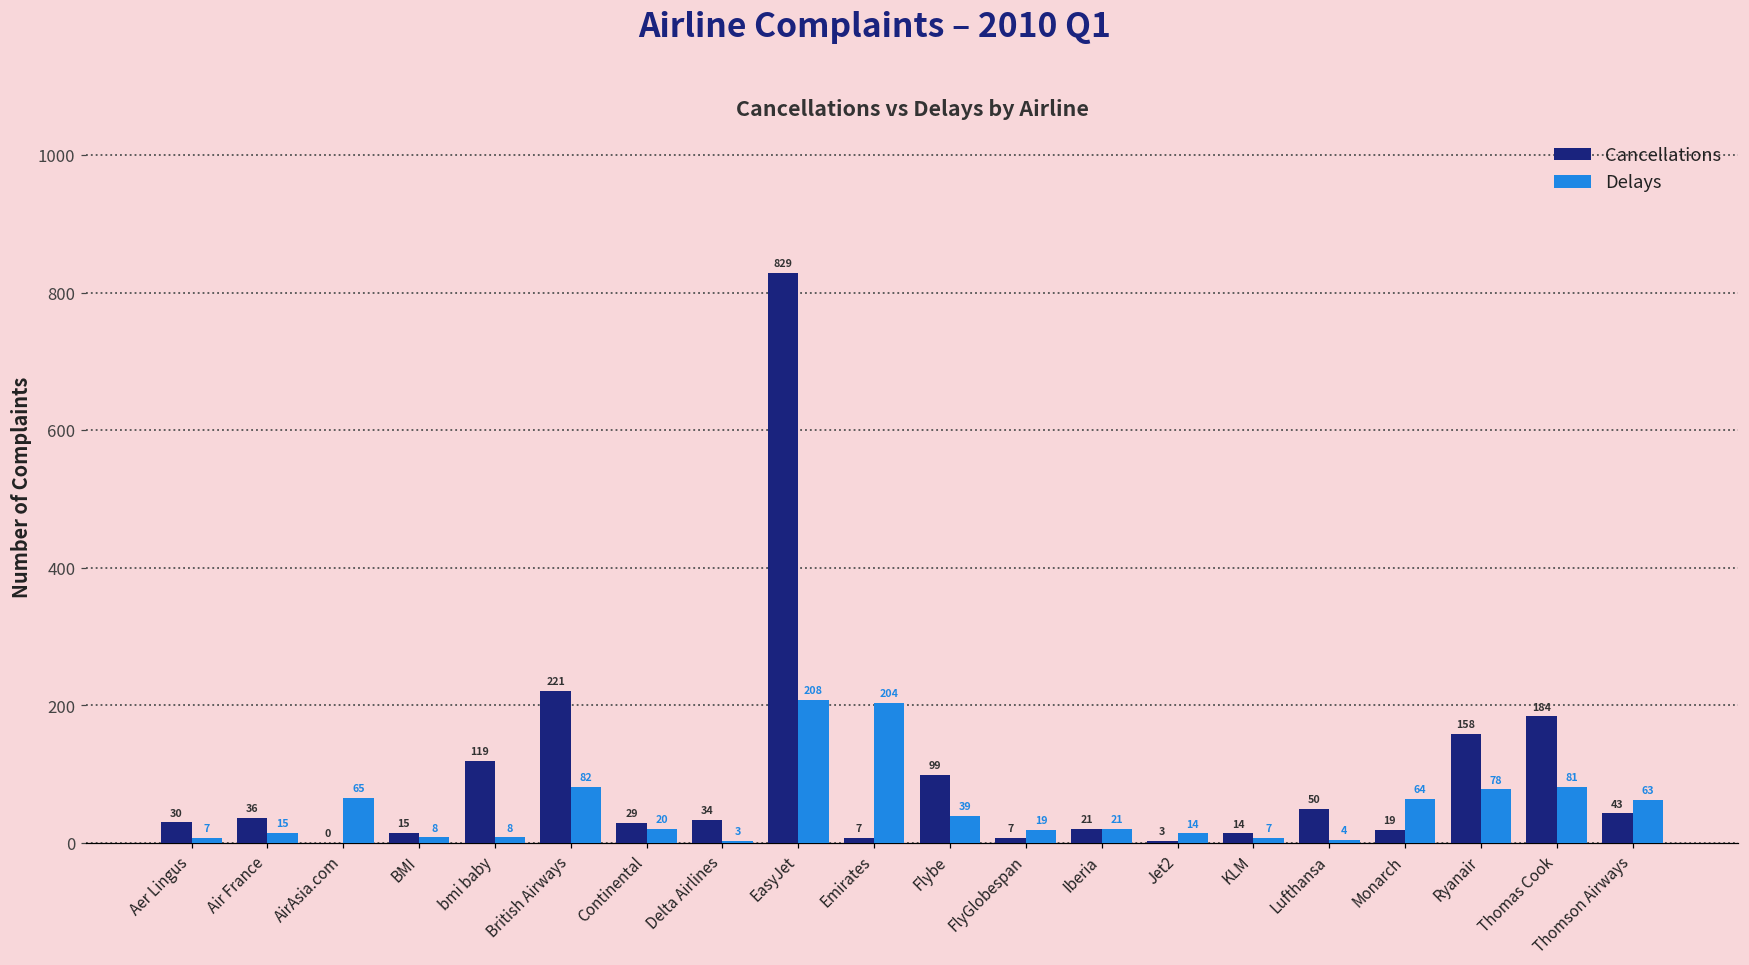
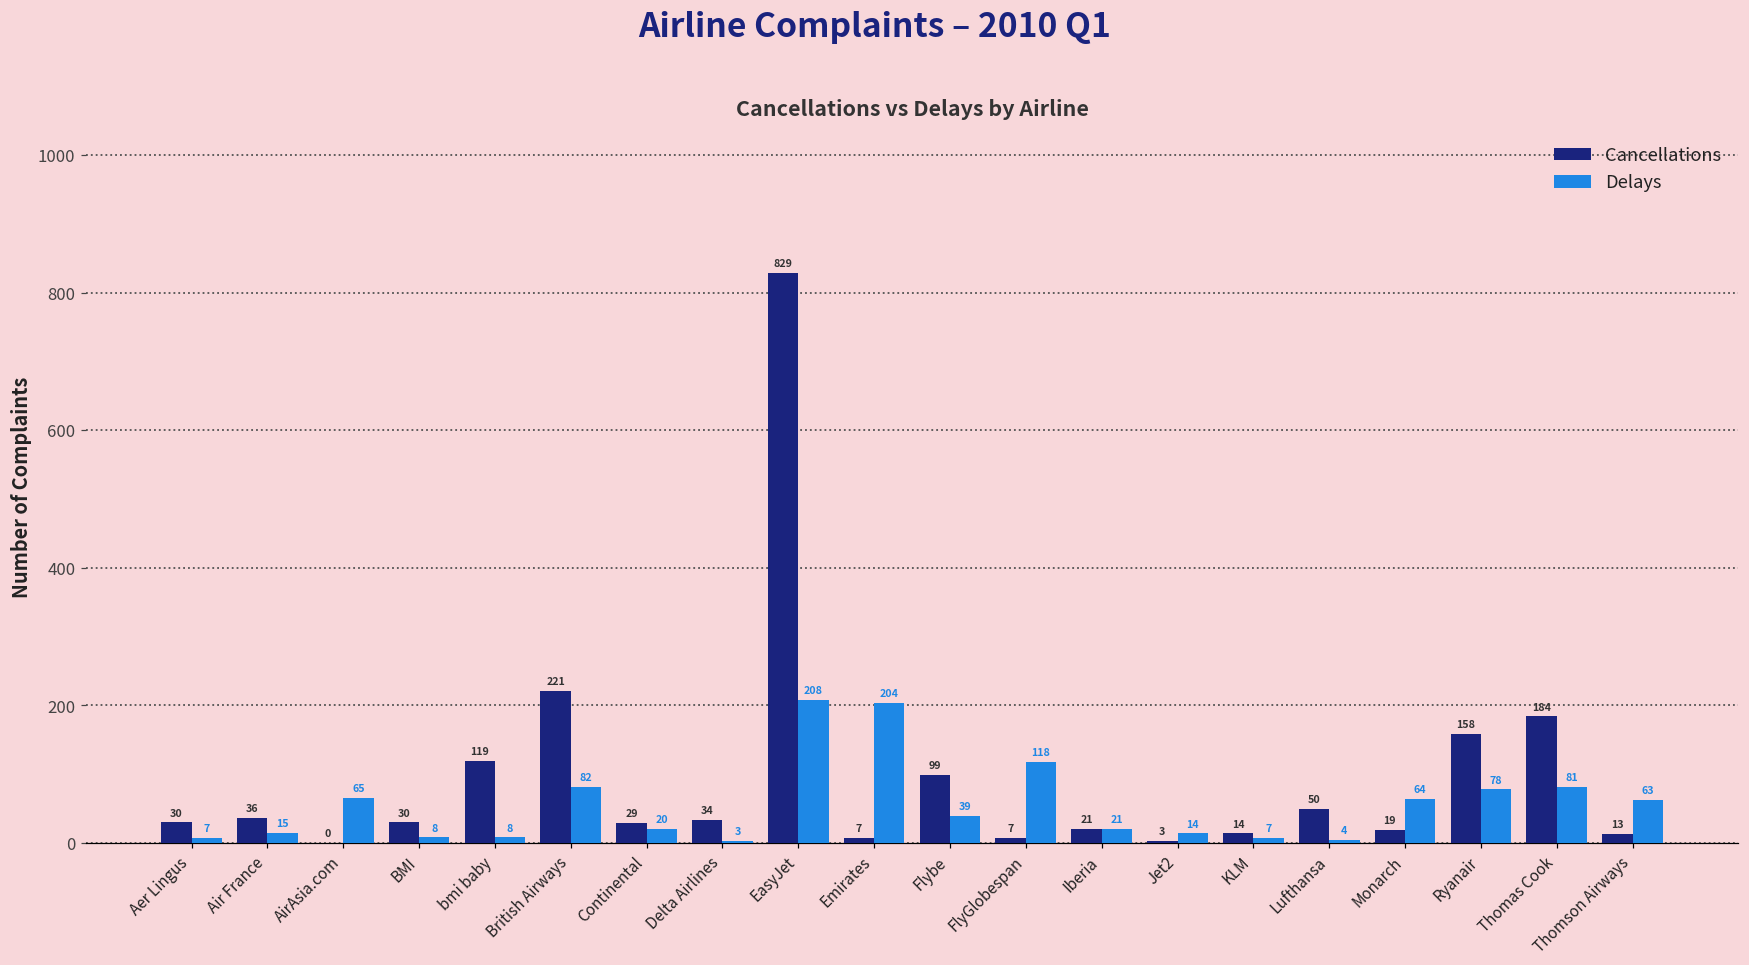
Cancellations, BMI: 15 -> 30
Delays, FlyGlobespan: 19 -> 118
Cancellations, Thomson Airways: 43 -> 13
